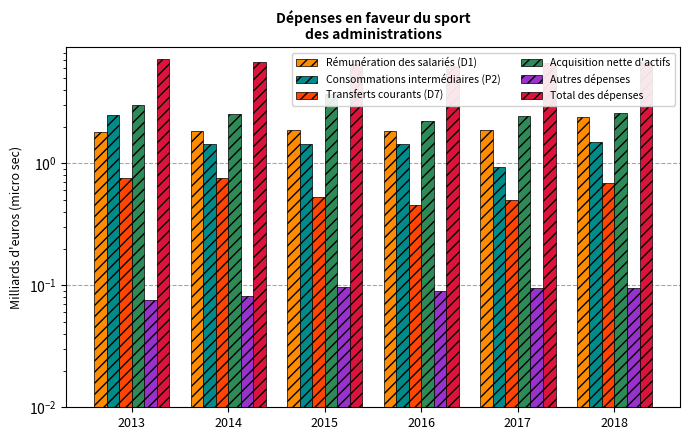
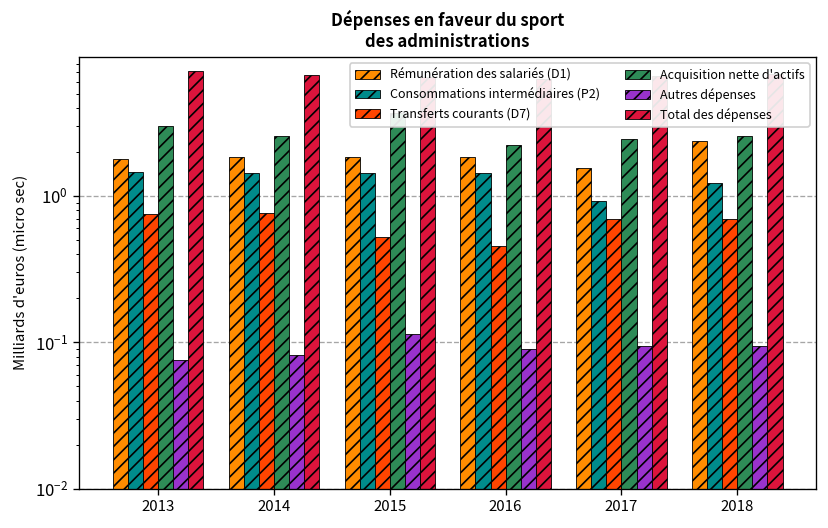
Consommations intermédiaires (P2), 2013: 2.5 -> 1.5
Autres dépenses, 2015: 0.10 -> 0.11
Rémunération des salariés (D1), 2017: 1.9 -> 1.6
Transferts courants (D7), 2017: 0.50 -> 0.7
Consommations intermédiaires (P2), 2018: 1.5 -> 1.2
